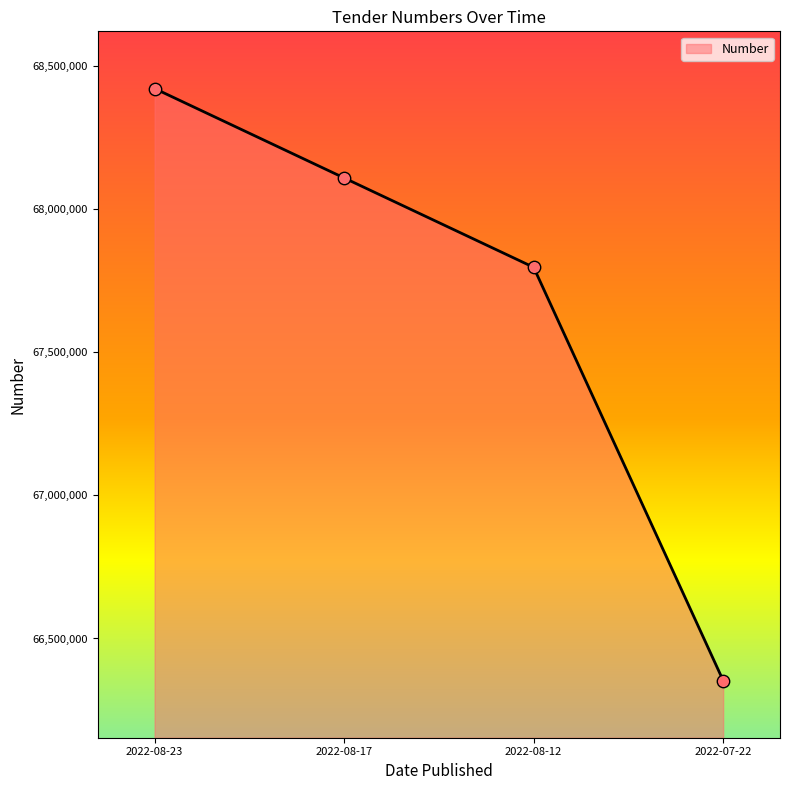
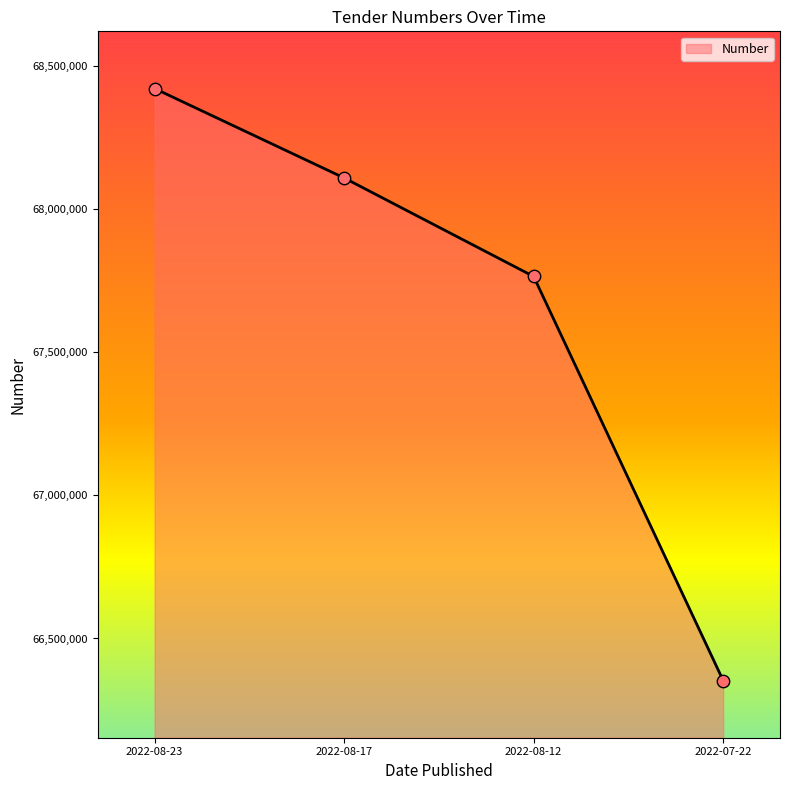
2022-08-12: 67,800,000 -> 67,770,000
